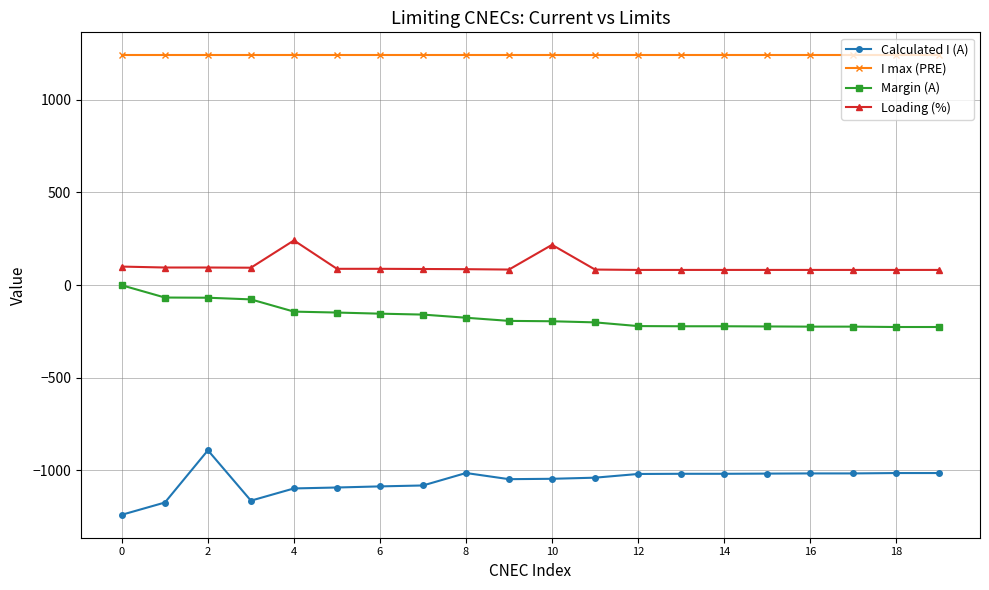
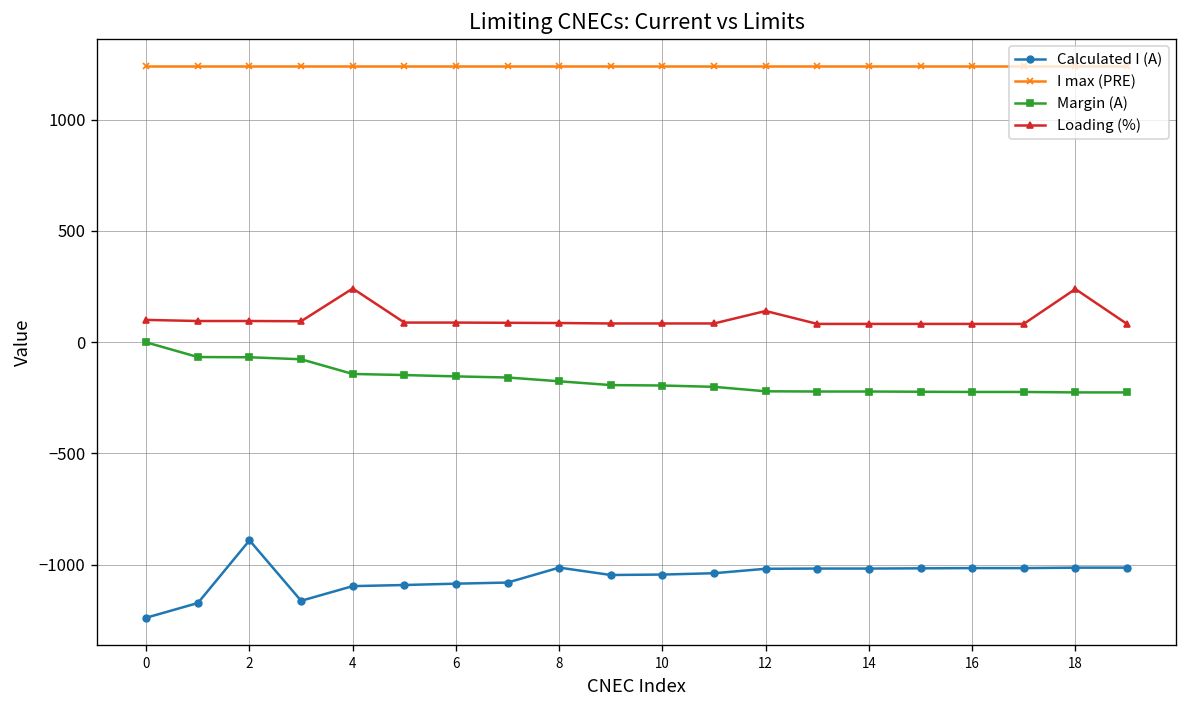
Loading (%), 10: 220 -> 80
Loading (%), 12: 80 -> 140
Loading (%), 18: 80 -> 240
